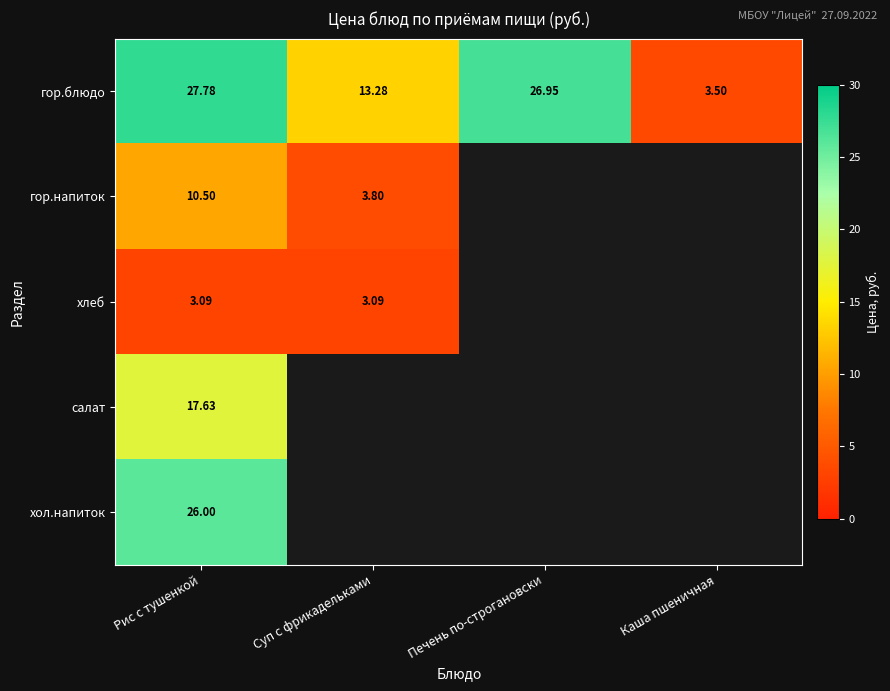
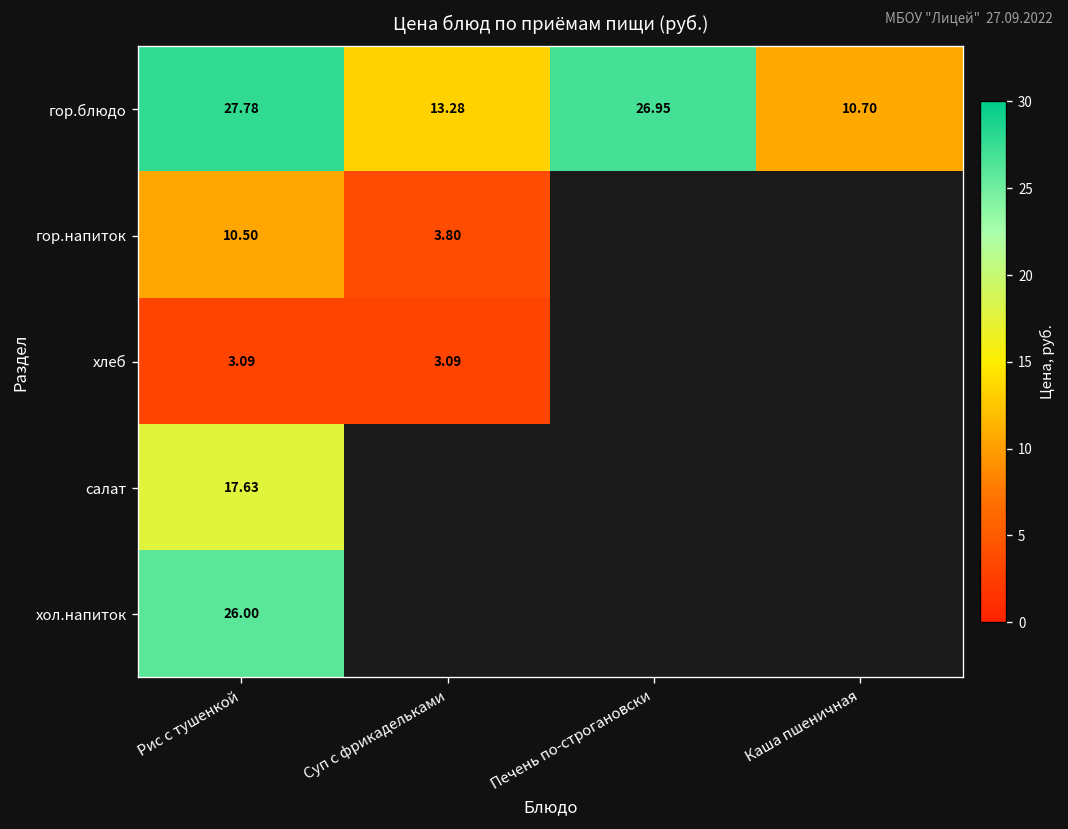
гор.блюдо, Каша пшеничная: 3.50 -> 10.70
